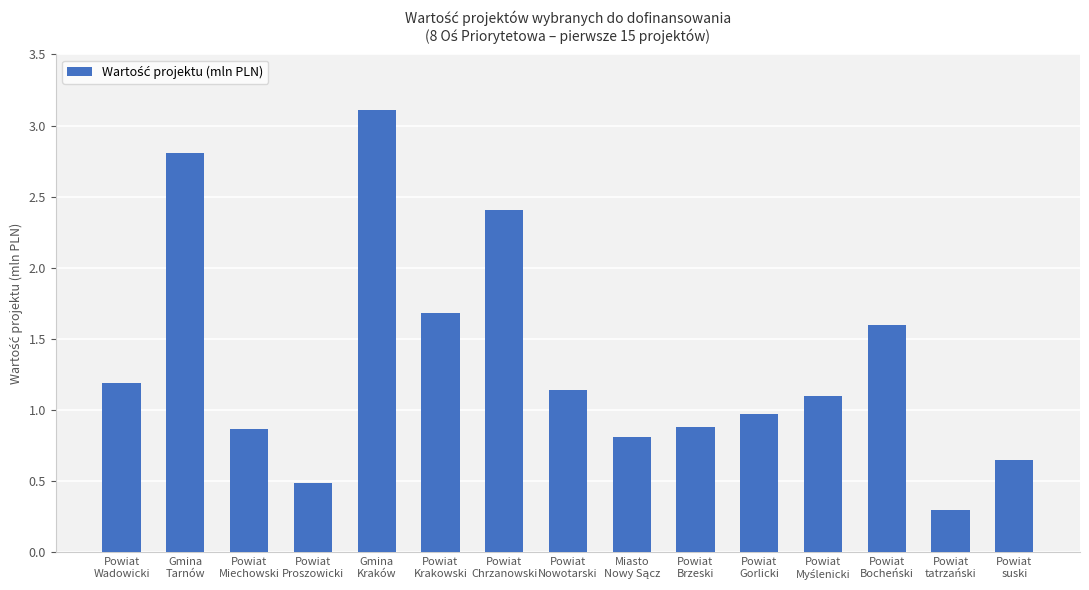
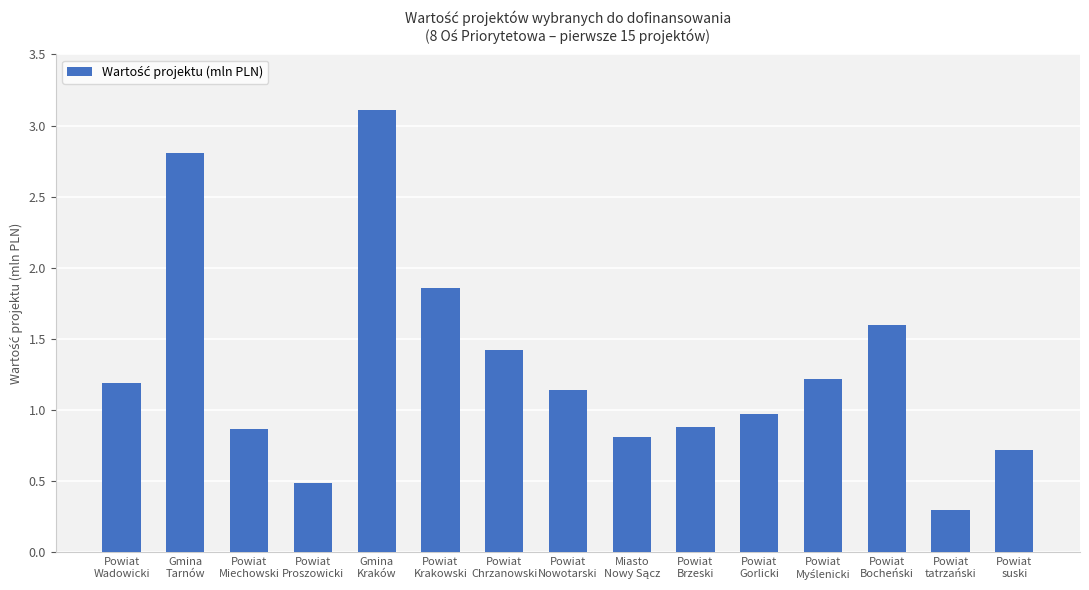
Powiat Krakowski: 1.68 -> 1.86
Powiat Chrzanowski: 2.41 -> 1.42
Powiat Myślenicki: 1.10 -> 1.22
Powiat suski: 0.65 -> 0.72
